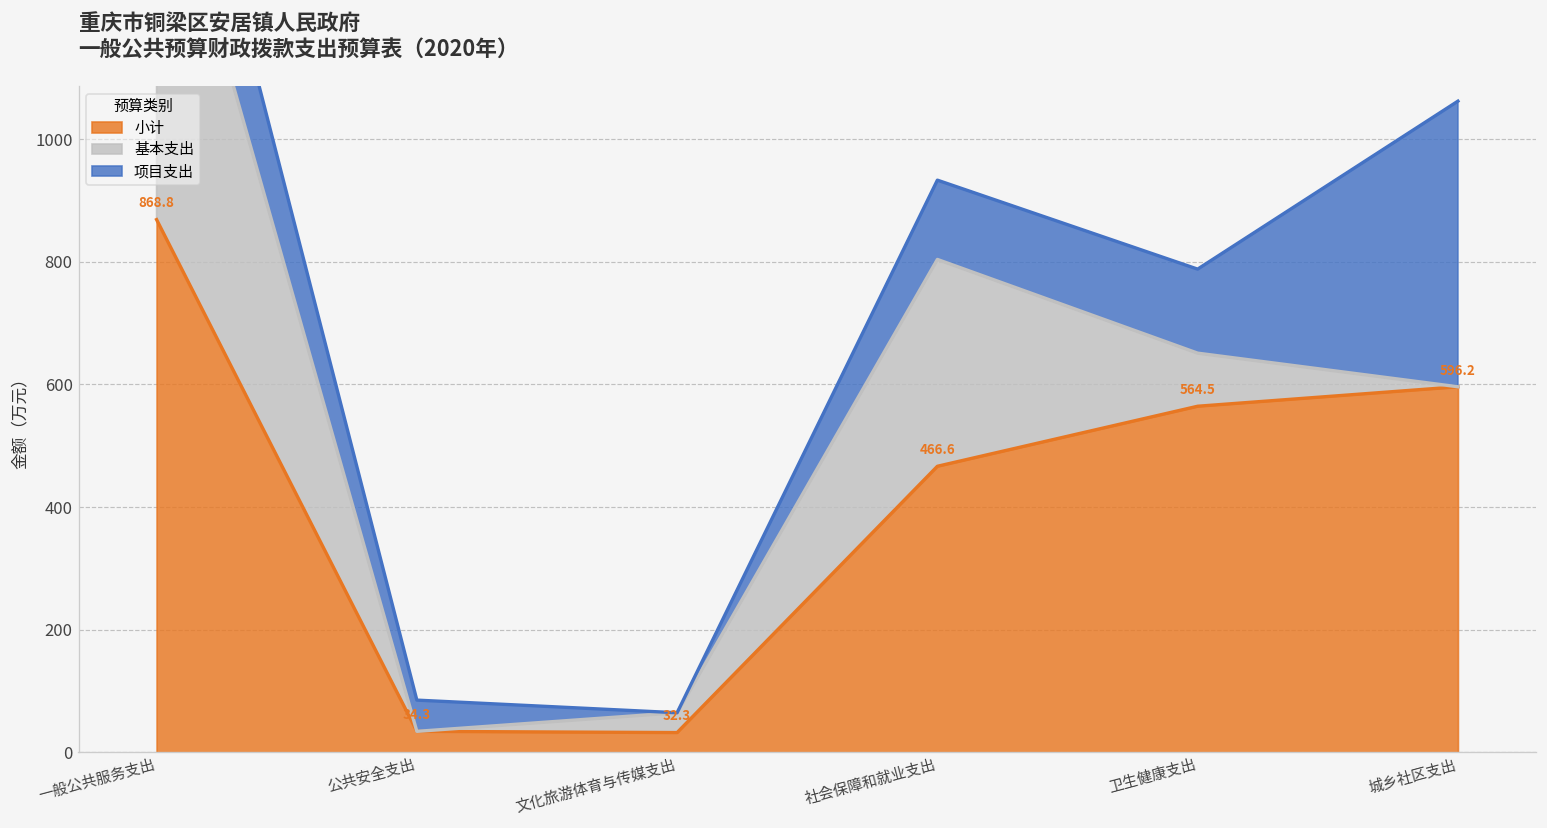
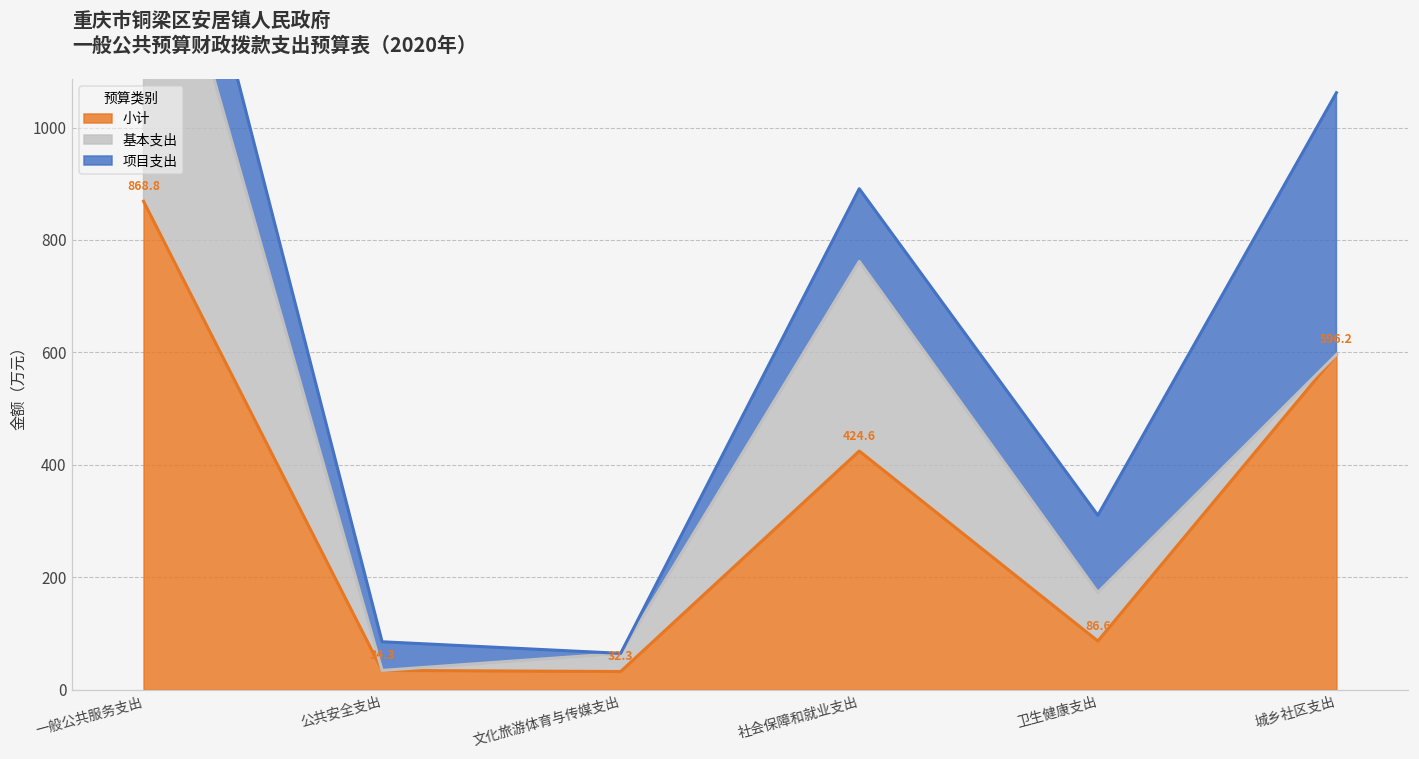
小计, 社会保障和就业支出: 466.6 -> 424.6
小计, 卫生健康支出: 564.5 -> 86.6
